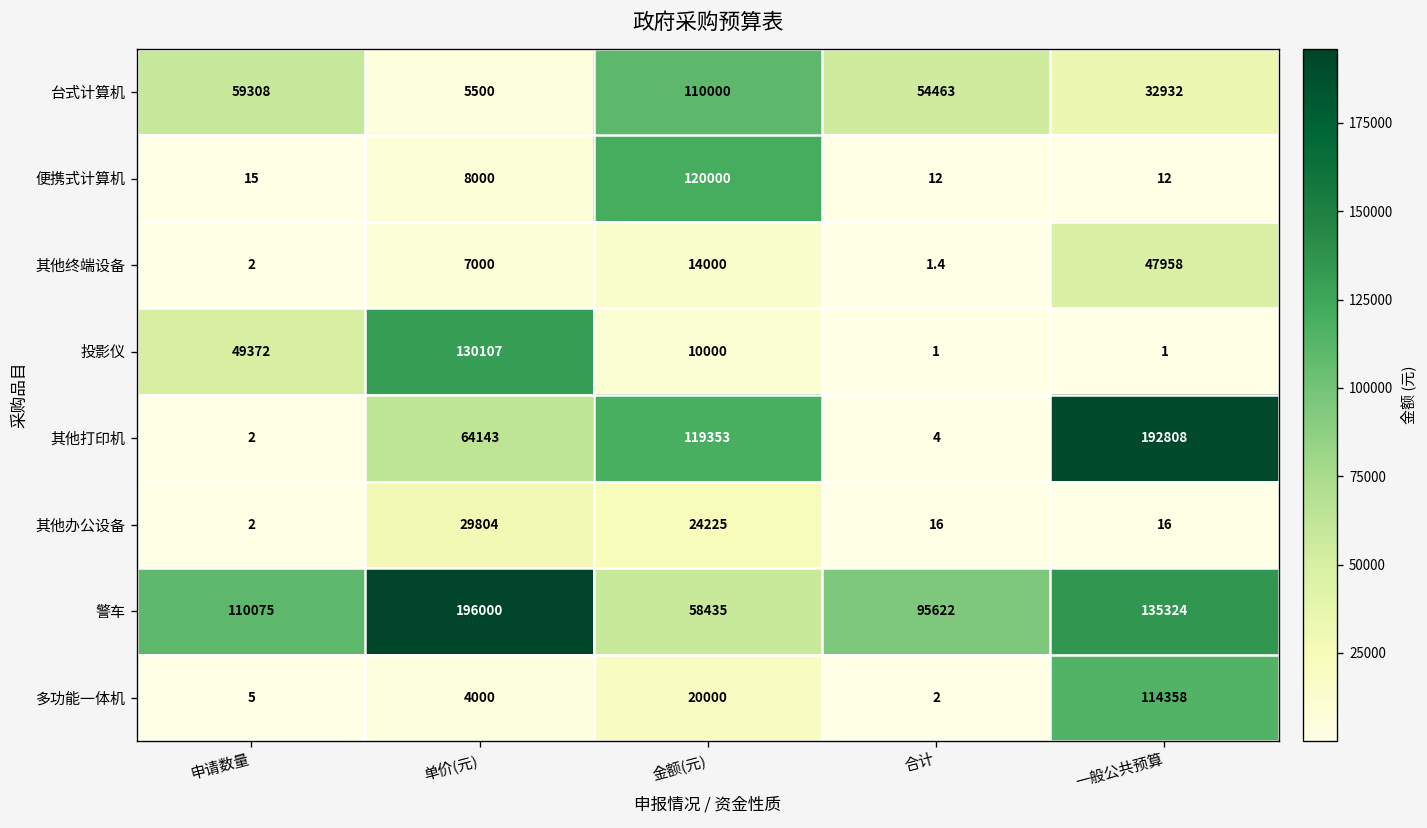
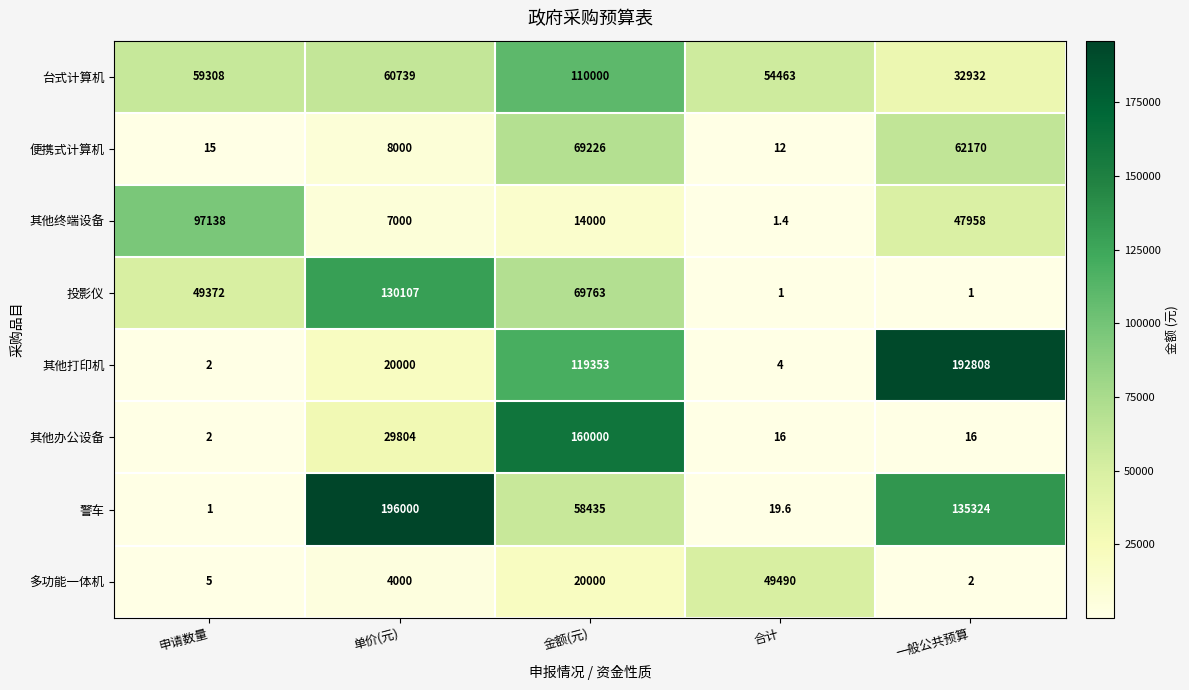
台式计算机, 单价(元): 5500 -> 60739
便携式计算机, 金额(元): 120000 -> 69226
便携式计算机, 一般公共预算: 12 -> 62170
其他终端设备, 申请数量: 2 -> 97138
投影仪, 金额(元): 10000 -> 69763
其他打印机, 单价(元): 64143 -> 20000
其他办公设备, 金额(元): 24225 -> 160000
警车, 申请数量: 110075 -> 1
警车, 合计: 95622 -> 19.6
多功能一体机, 合计: 2 -> 49490
多功能一体机, 一般公共预算: 114358 -> 2
